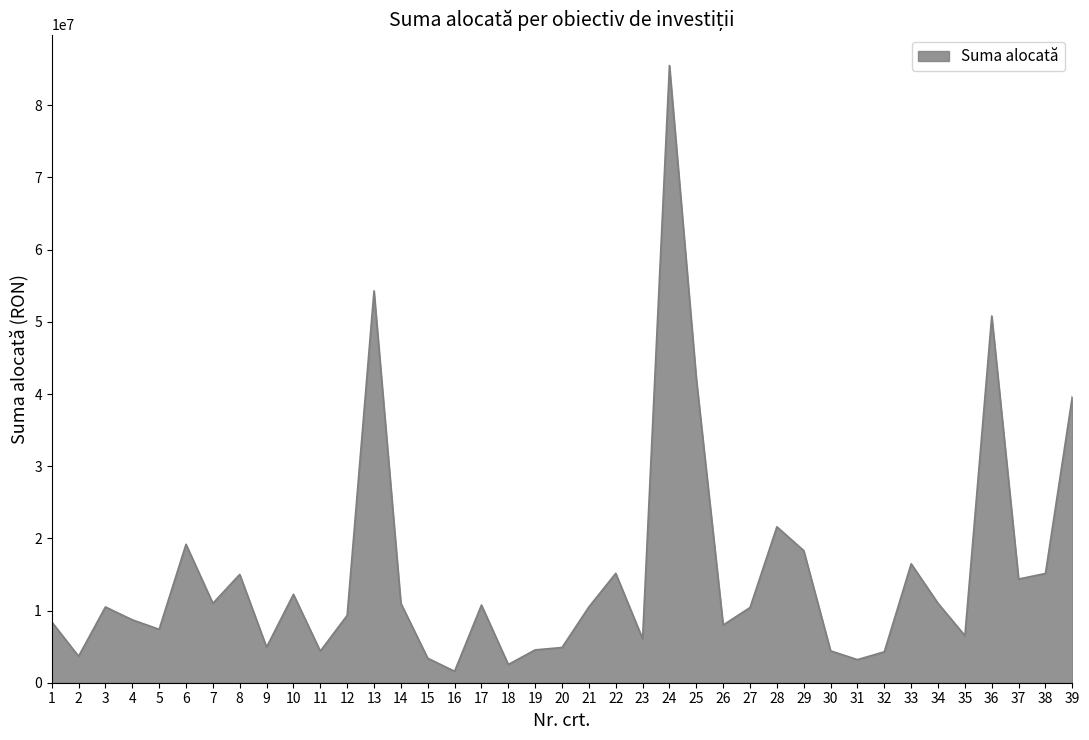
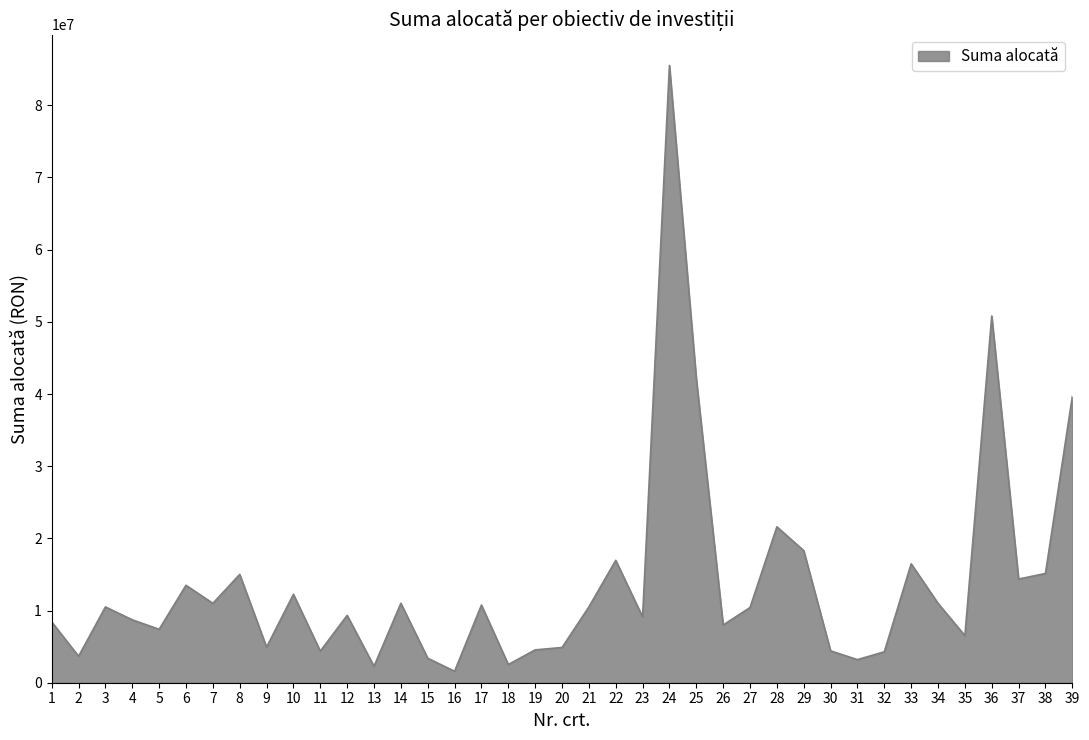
6: 19000000 -> 14000000
13: 54000000 -> 2000000
22: 15000000 -> 17000000
23: 6000000 -> 9000000
